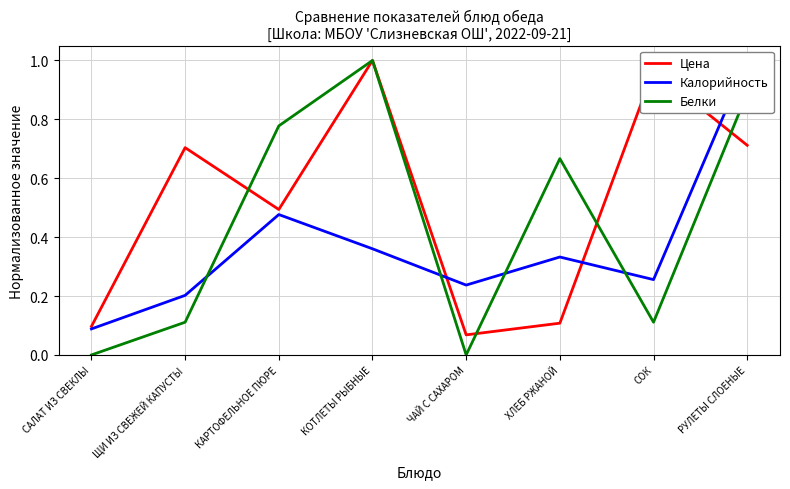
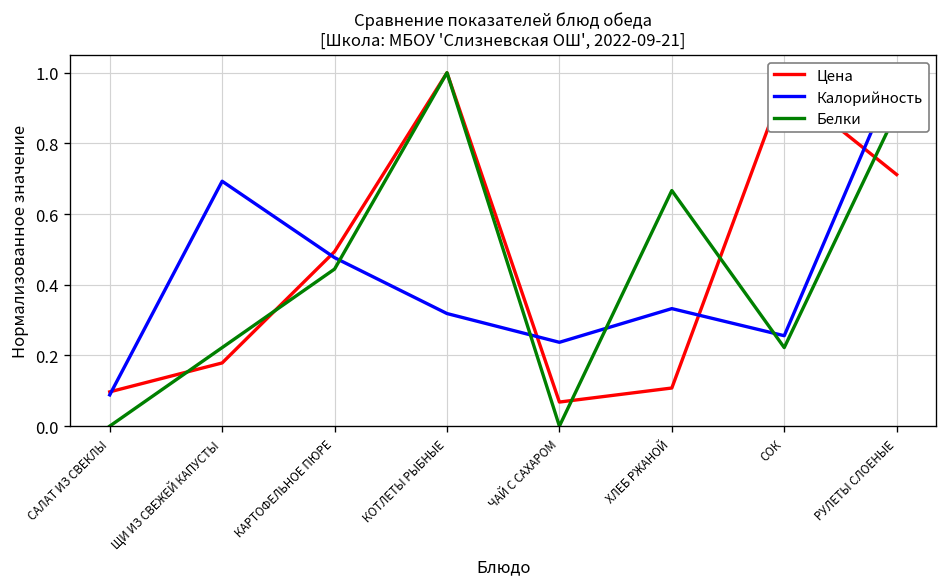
Цена, ЩИ ИЗ СВЕЖЕЙ КАПУСТЫ: 0.70 -> 0.18
Калорийность, ЩИ ИЗ СВЕЖЕЙ КАПУСТЫ: 0.20 -> 0.69
Белки, ЩИ ИЗ СВЕЖЕЙ КАПУСТЫ: 0.11 -> 0.22
Белки, КАРТОФЕЛЬНОЕ ПЮРЕ: 0.78 -> 0.44
Калорийность, КОТЛЕТЫ РЫБНЫЕ: 0.36 -> 0.32
Белки, СОК: 0.11 -> 0.22
